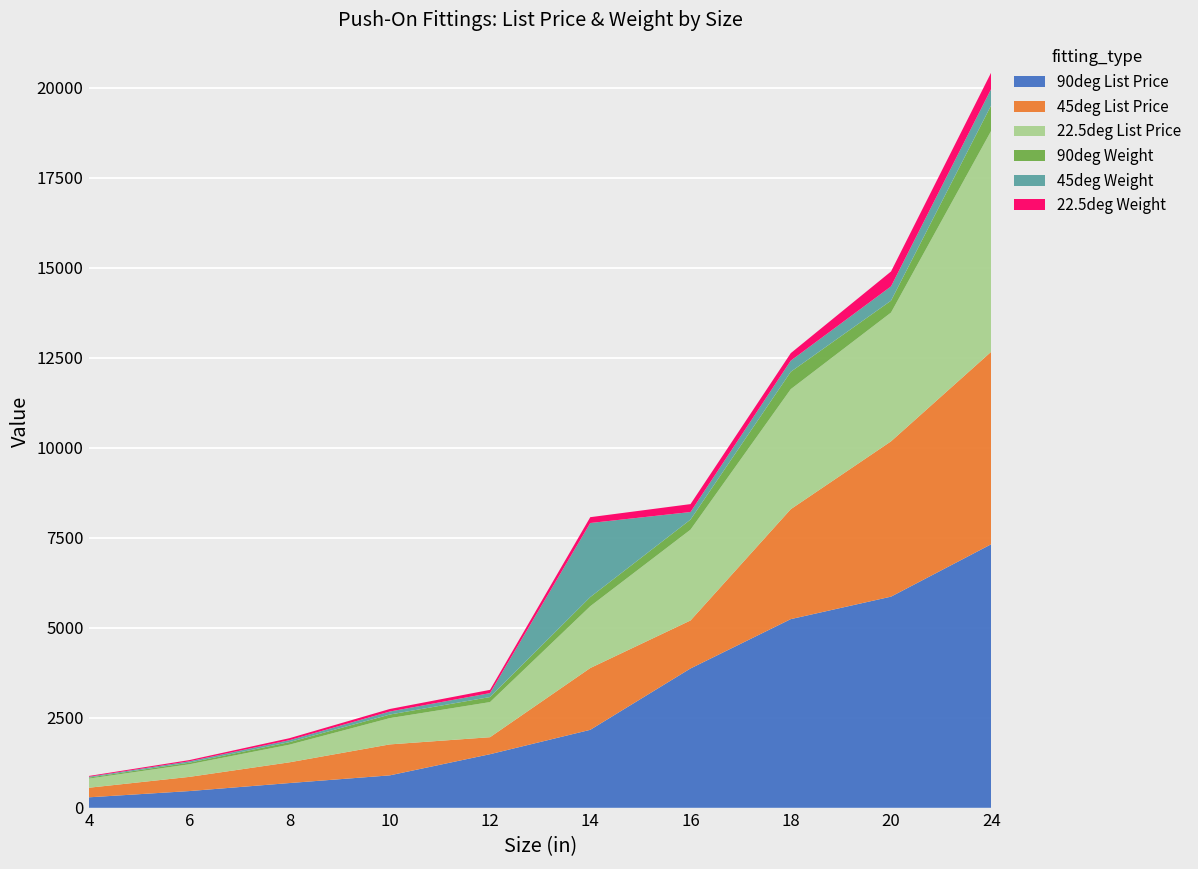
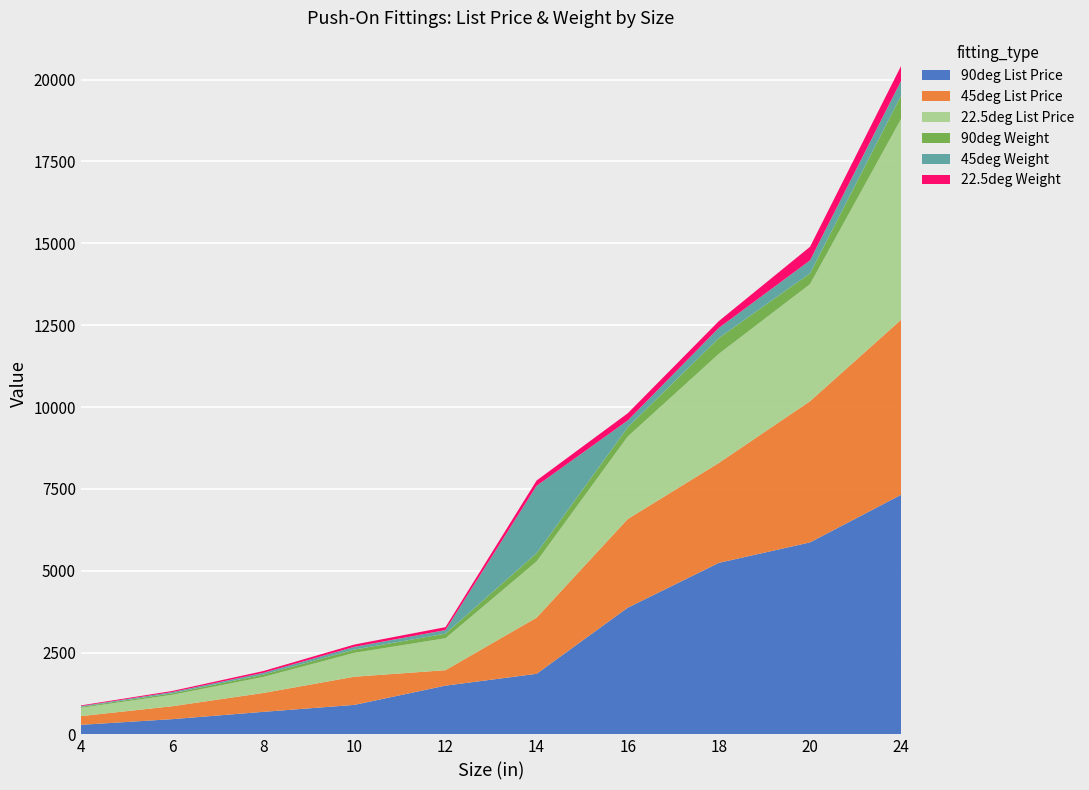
90deg List Price, 14: 2200 -> 1900
45deg List Price, 16: 1300 -> 2700
